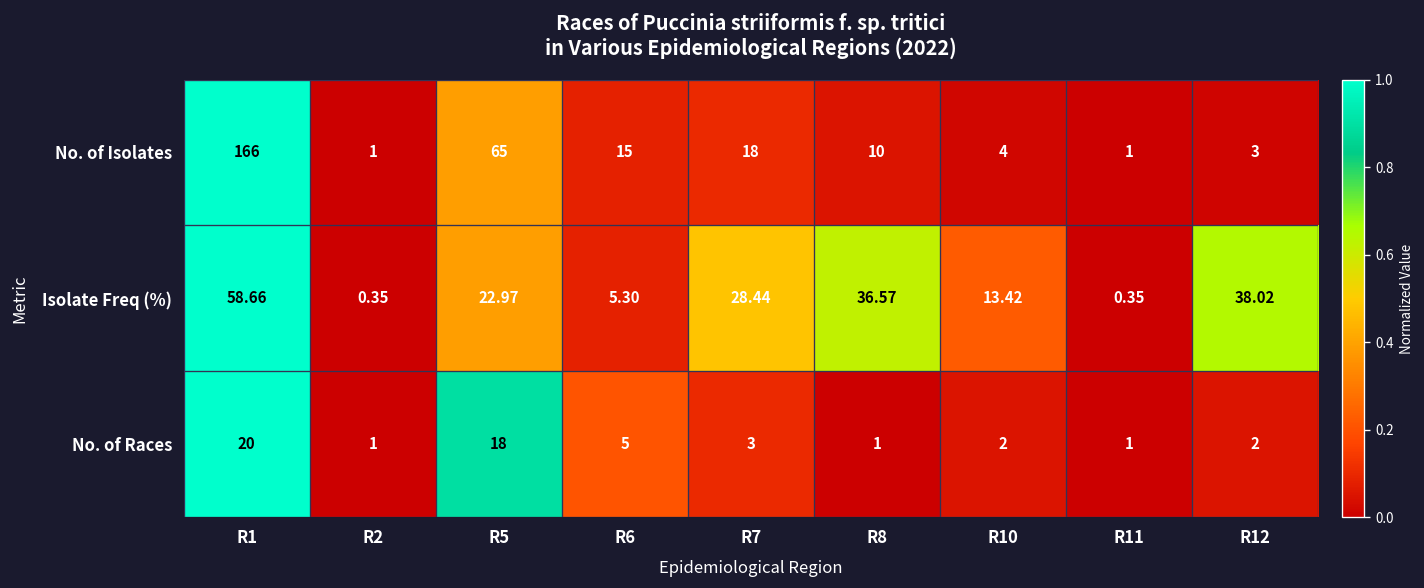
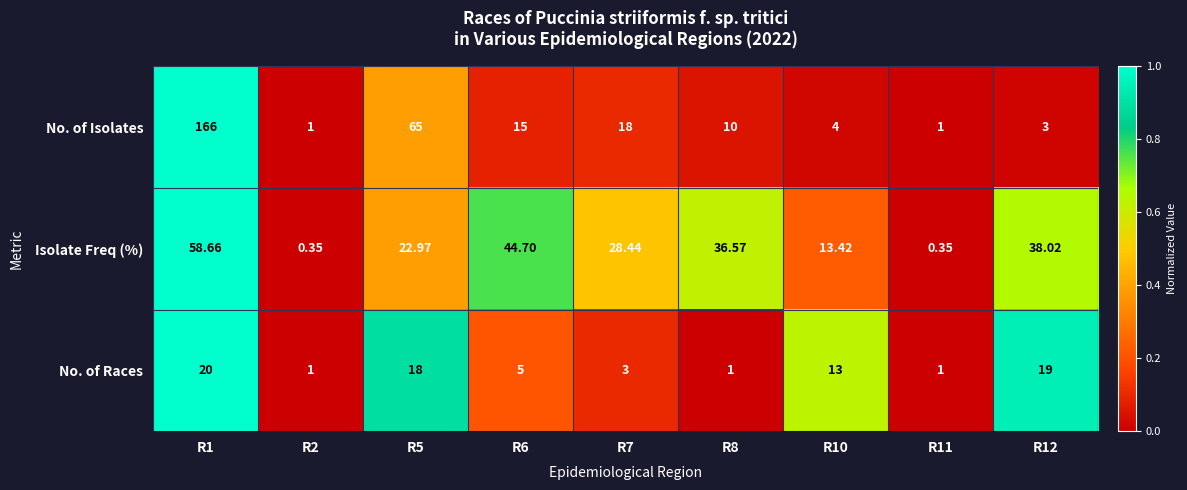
Isolate Freq (%), R6: 5.30 -> 44.70
No. of Races, R10: 2 -> 13
No. of Races, R12: 2 -> 19
